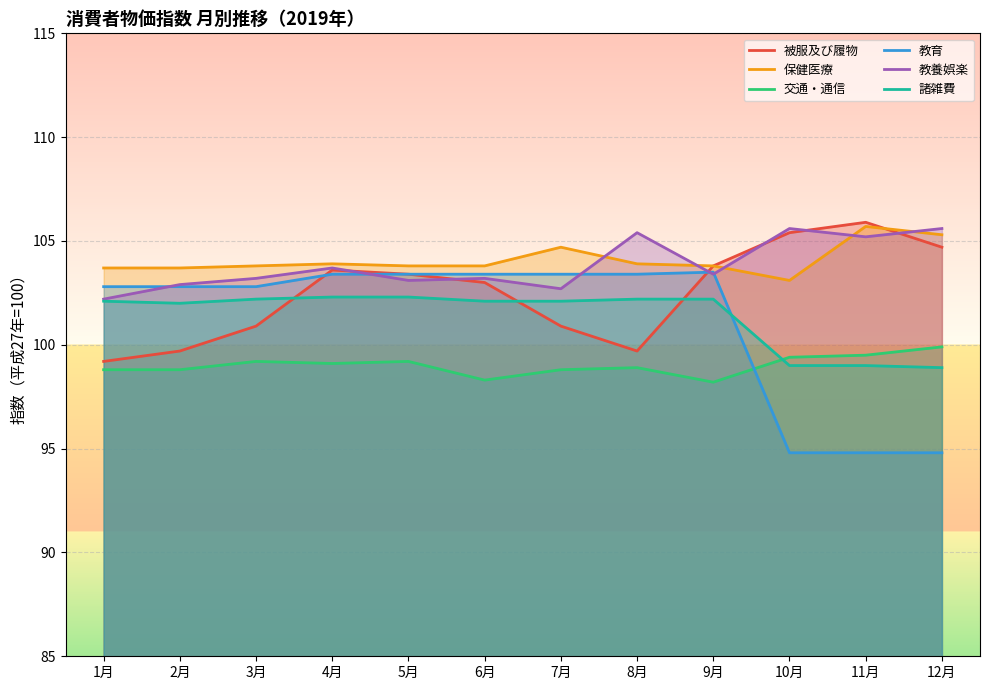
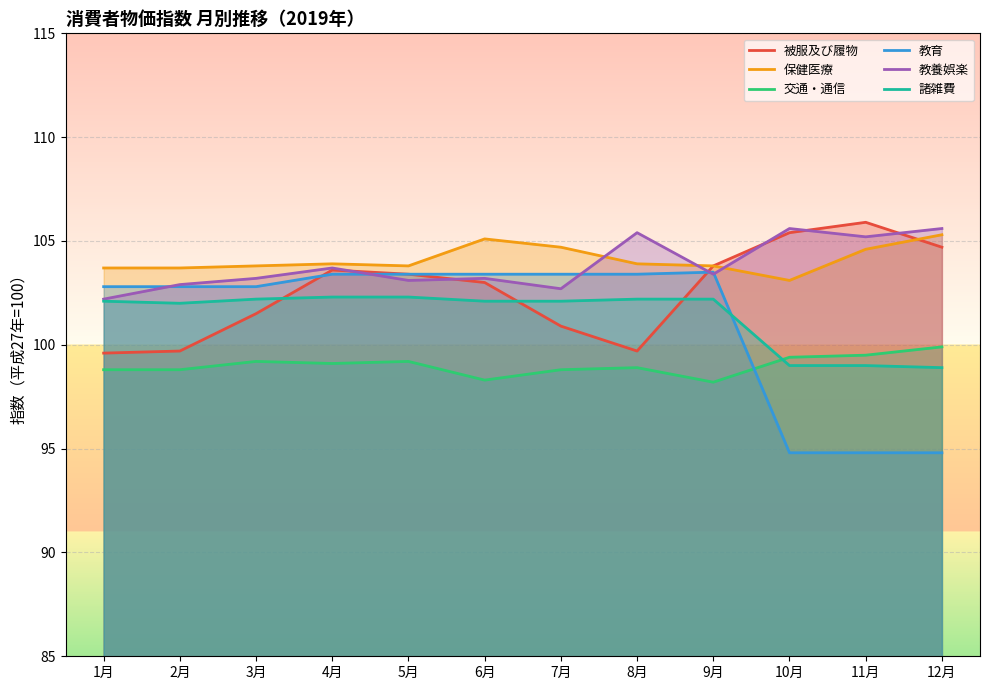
被服及び履物, 1月: 99.2 -> 99.6
被服及び履物, 3月: 100.9 -> 101.5
保健医療, 6月: 103.8 -> 105.1
保健医療, 11月: 105.7 -> 104.6
